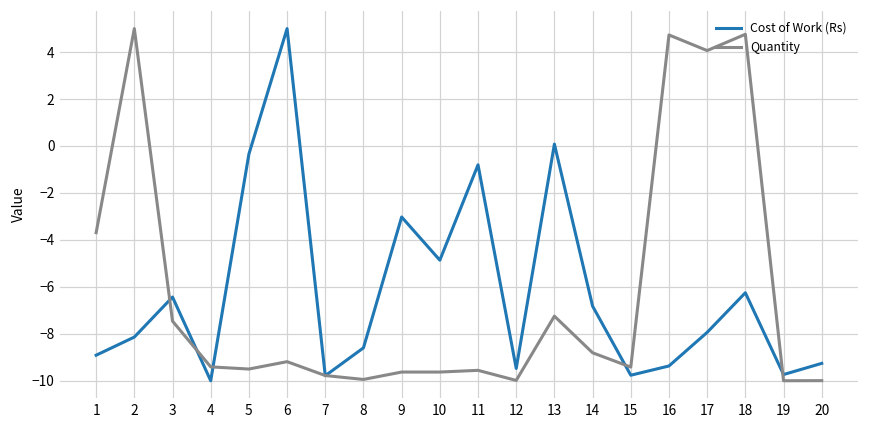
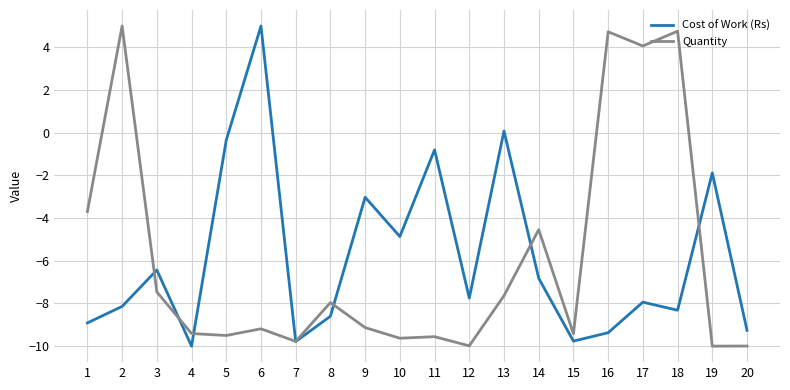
Quantity, 8: -9.9 -> -8.0
Quantity, 9: -9.6 -> -9.1
Cost of Work (Rs), 12: -9.5 -> -7.7
Quantity, 13: -7.2 -> -7.6
Quantity, 14: -8.8 -> -4.5
Cost of Work (Rs), 18: -6.3 -> -8.3
Cost of Work (Rs), 19: -9.7 -> -1.9
